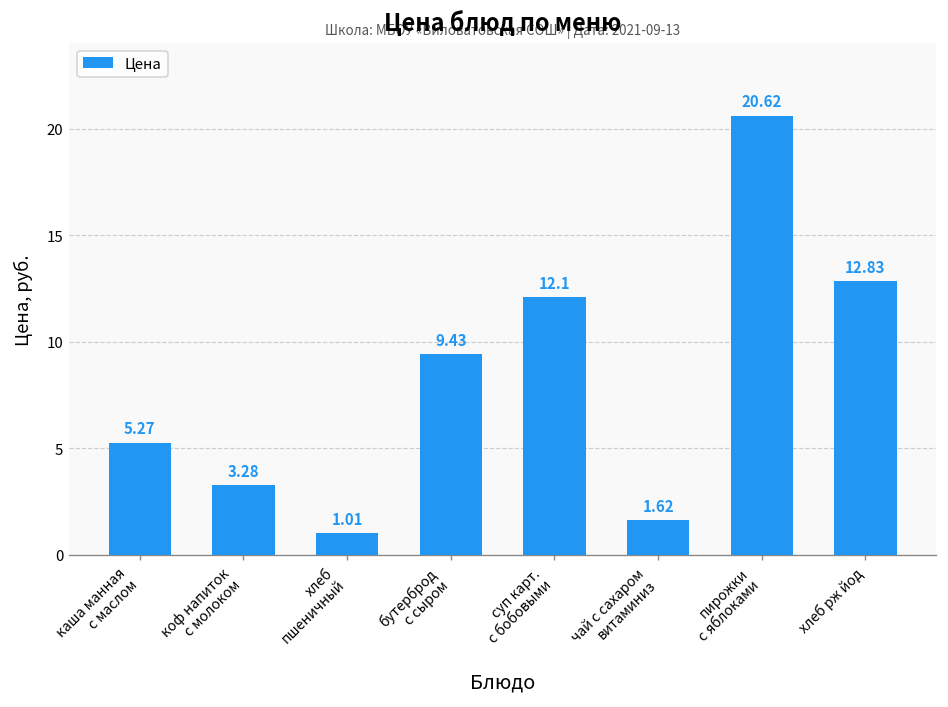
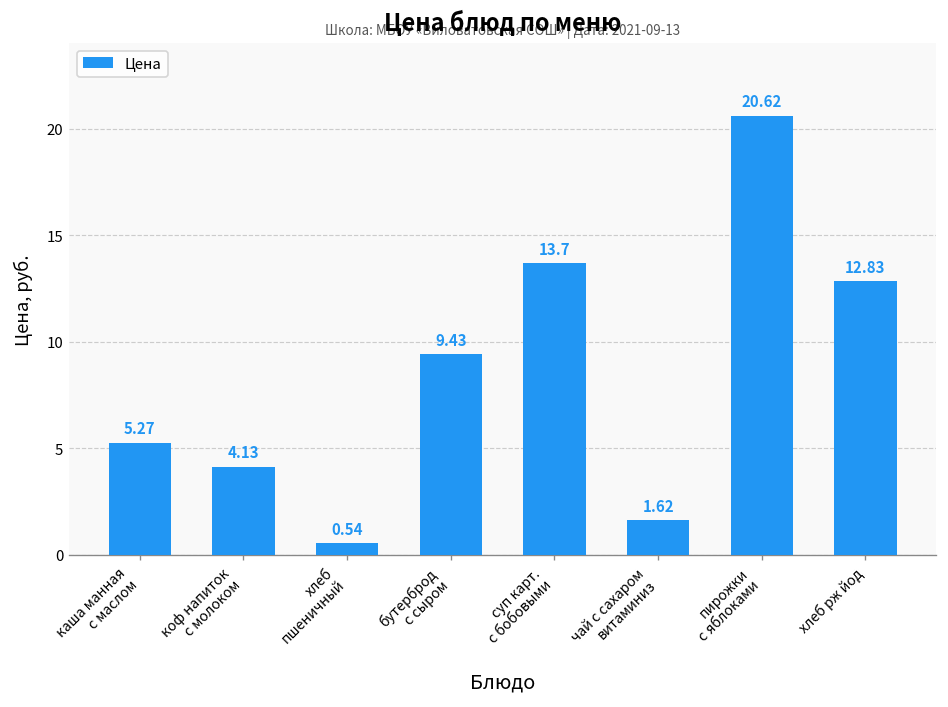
коф напиток с молоком: 3.28 -> 4.13
хлеб пшеничный: 1.01 -> 0.54
суп карт. с бобовыми: 12.1 -> 13.7
